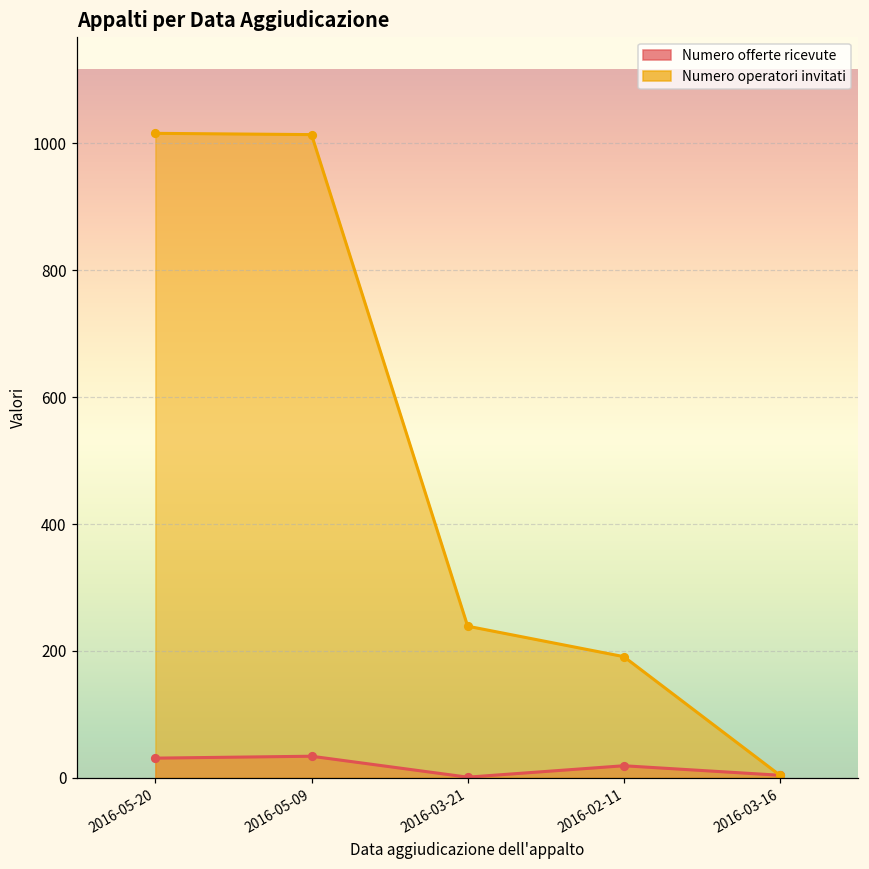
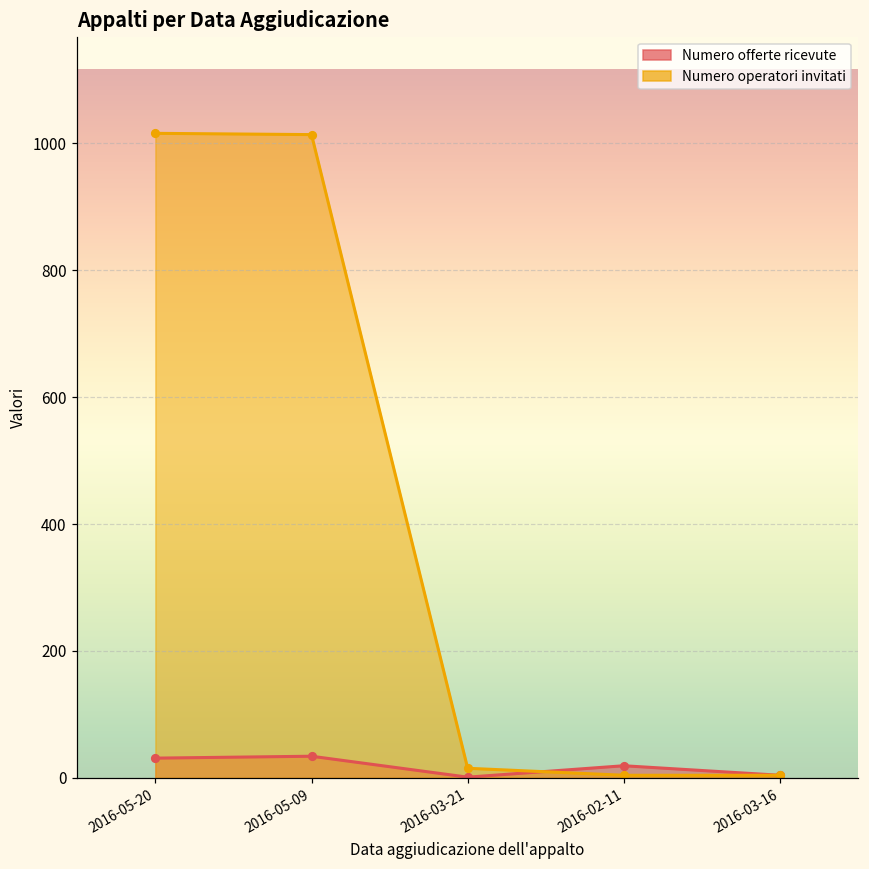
Numero operatori invitati, 2016-03-21: 240 -> 20
Numero operatori invitati, 2016-02-11: 190 -> 0
